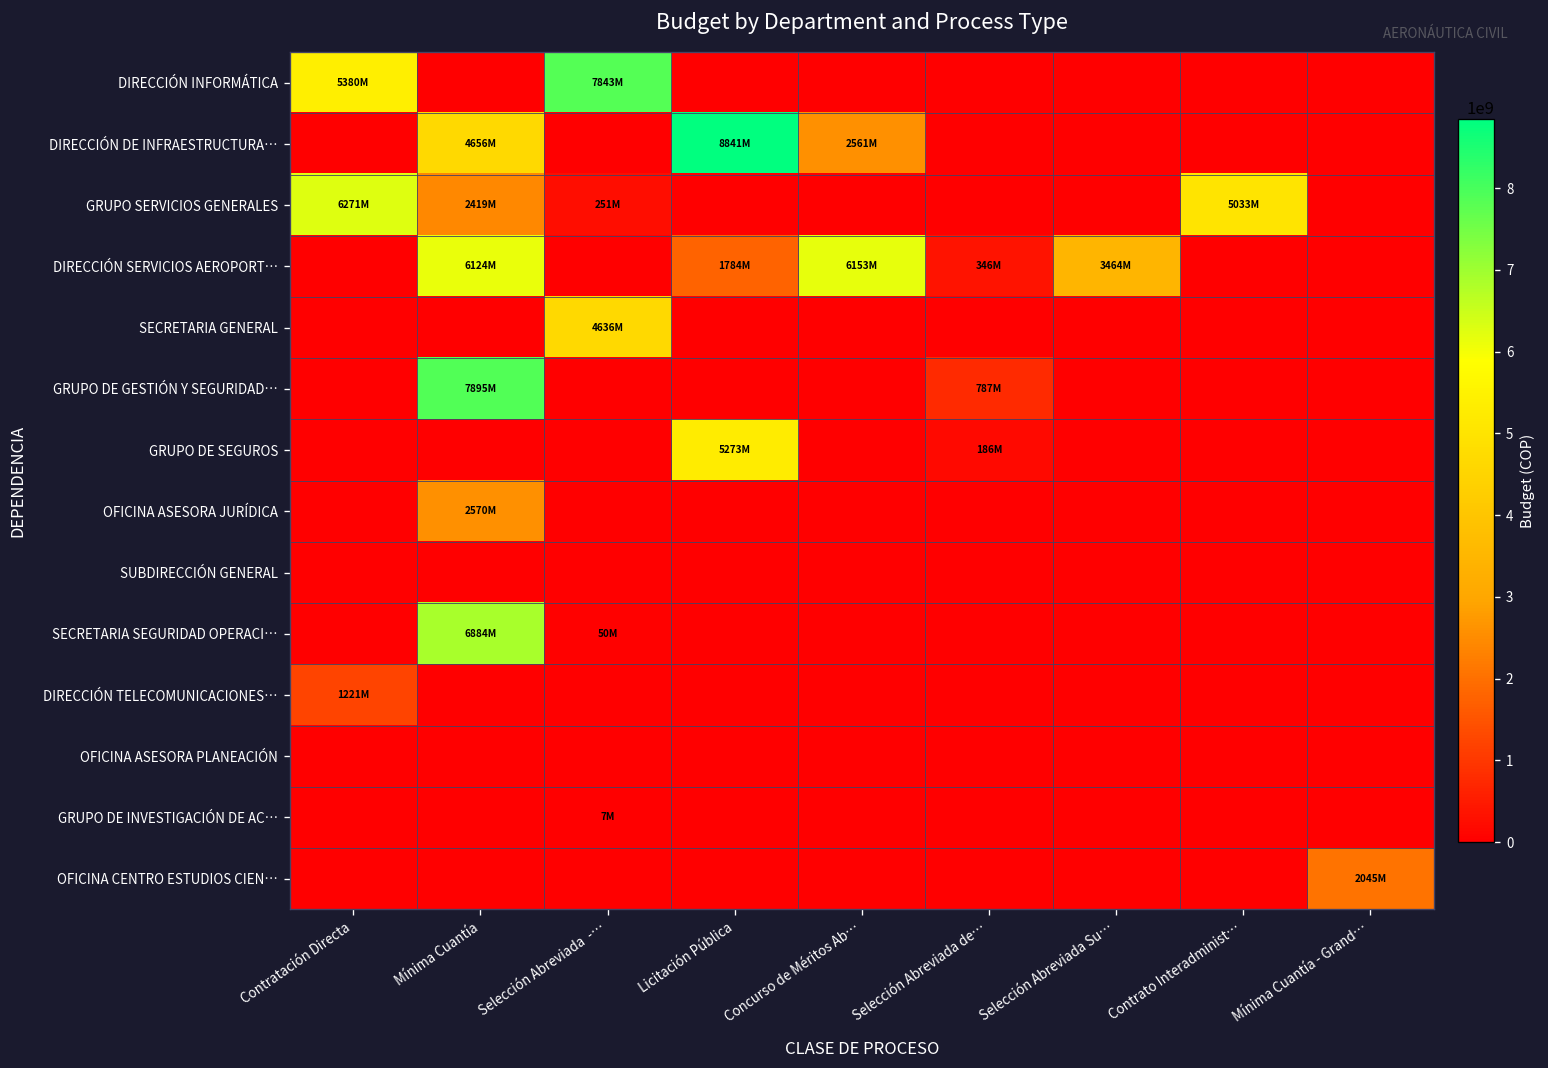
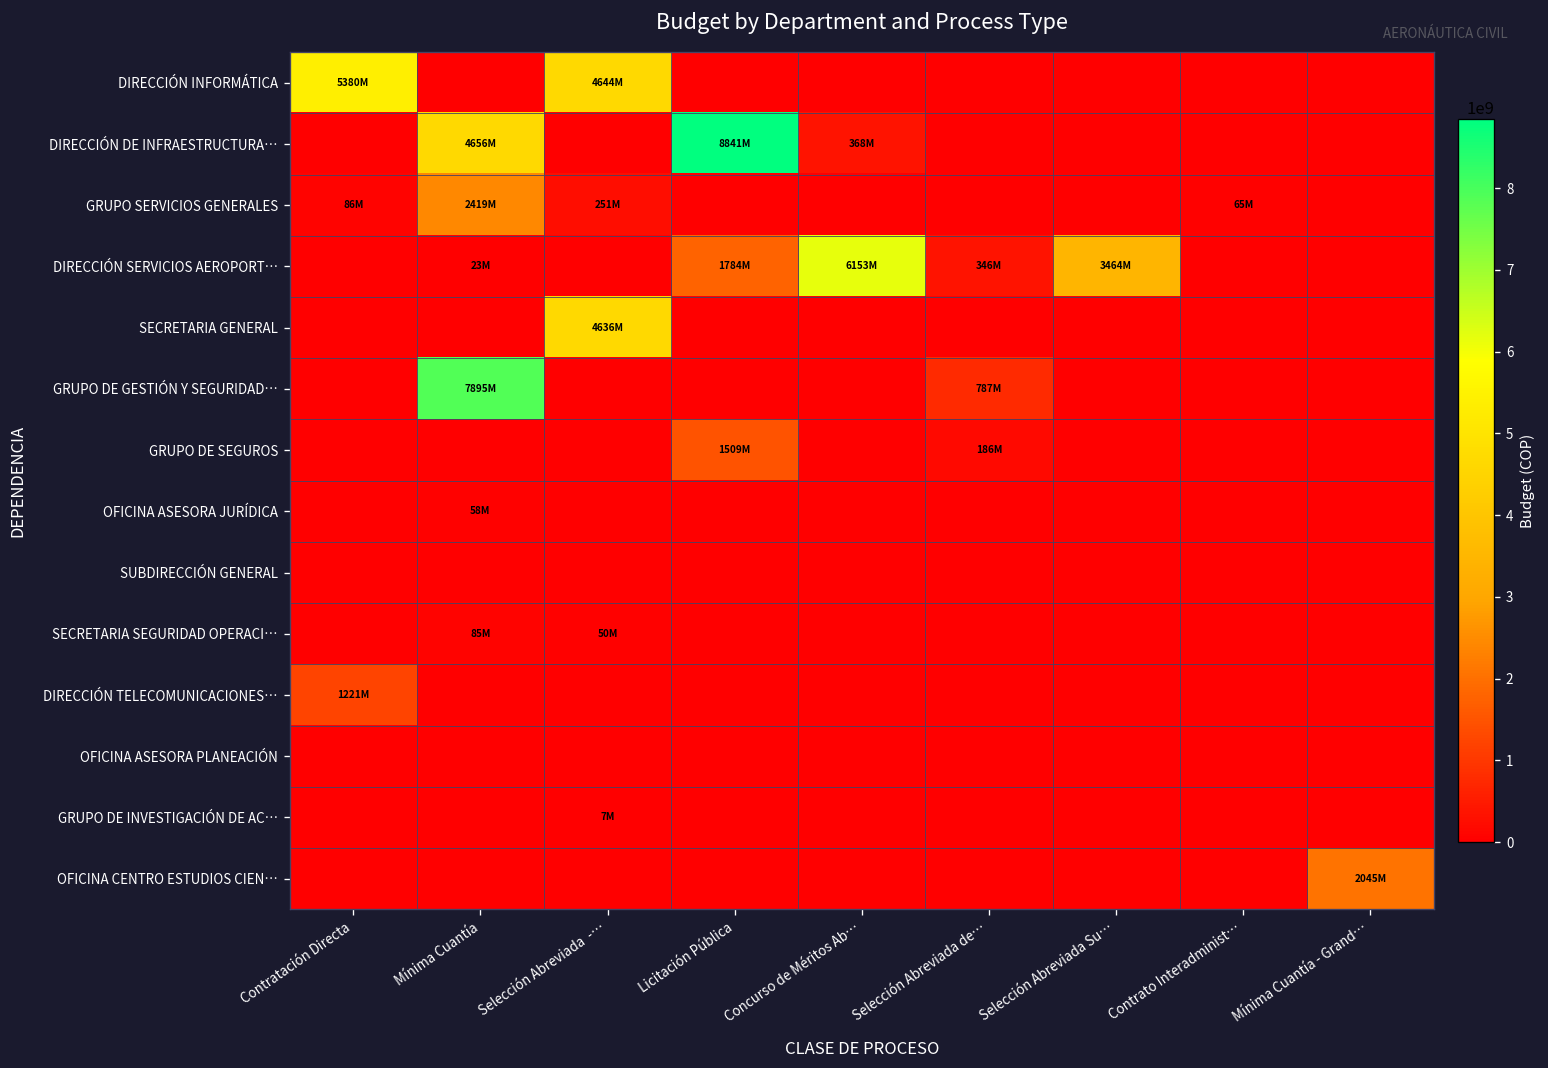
DIRECCIÓN INFORMÁTICA, Selección Abreviada -…: 7843M -> 4644M
DIRECCIÓN DE INFRAESTRUCTURA…, Concurso de Méritos Ab…: 2561M -> 368M
GRUPO SERVICIOS GENERALES, Contratación Directa: 6271M -> 86M
GRUPO SERVICIOS GENERALES, Contrato Interadminist…: 5033M -> 65M
DIRECCIÓN SERVICIOS AEROPORT…, Mínima Cuantía: 6124M -> 23M
GRUPO DE SEGUROS, Licitación Pública: 5273M -> 1509M
OFICINA ASESORA JURÍDICA, Mínima Cuantía: 2570M -> 58M
SECRETARIA SEGURIDAD OPERACI…, Mínima Cuantía: 6884M -> 85M
